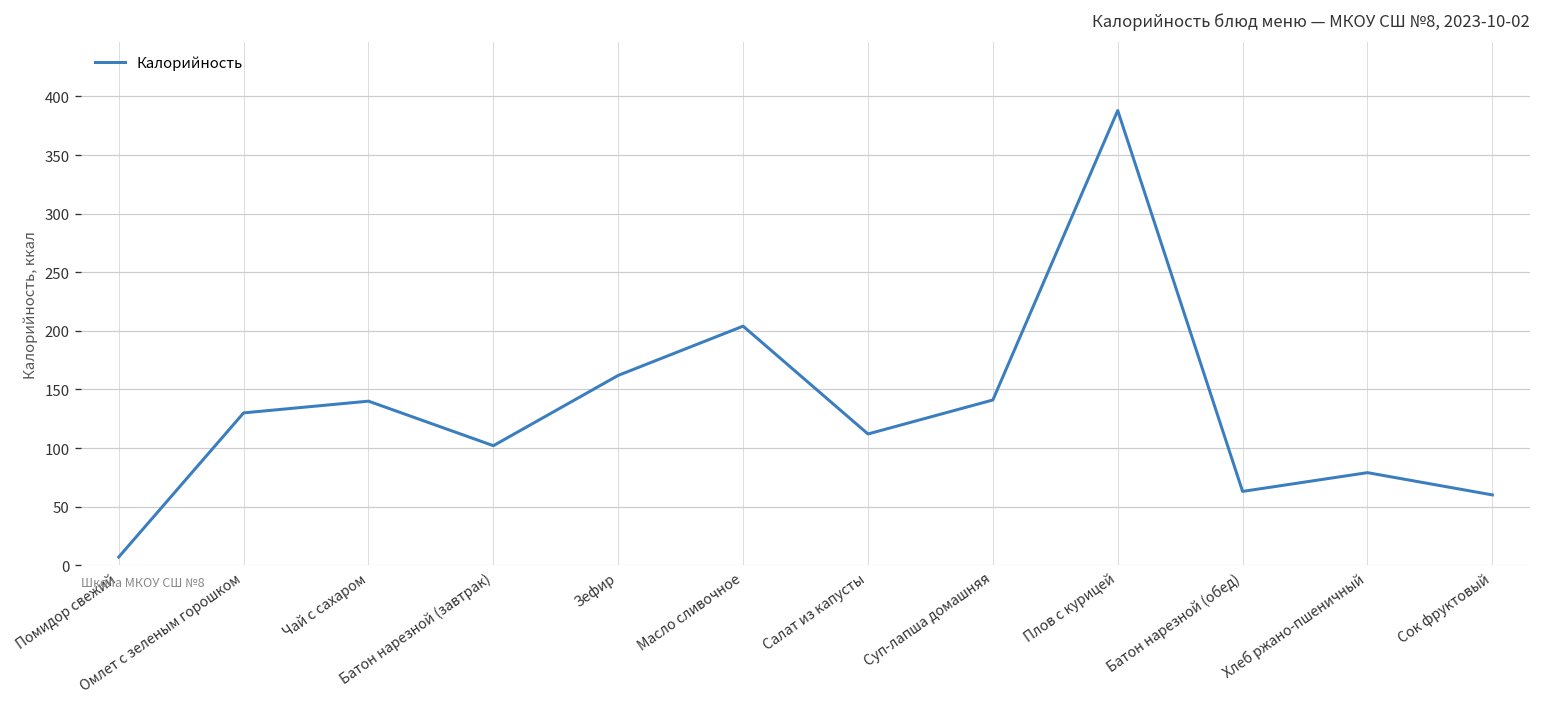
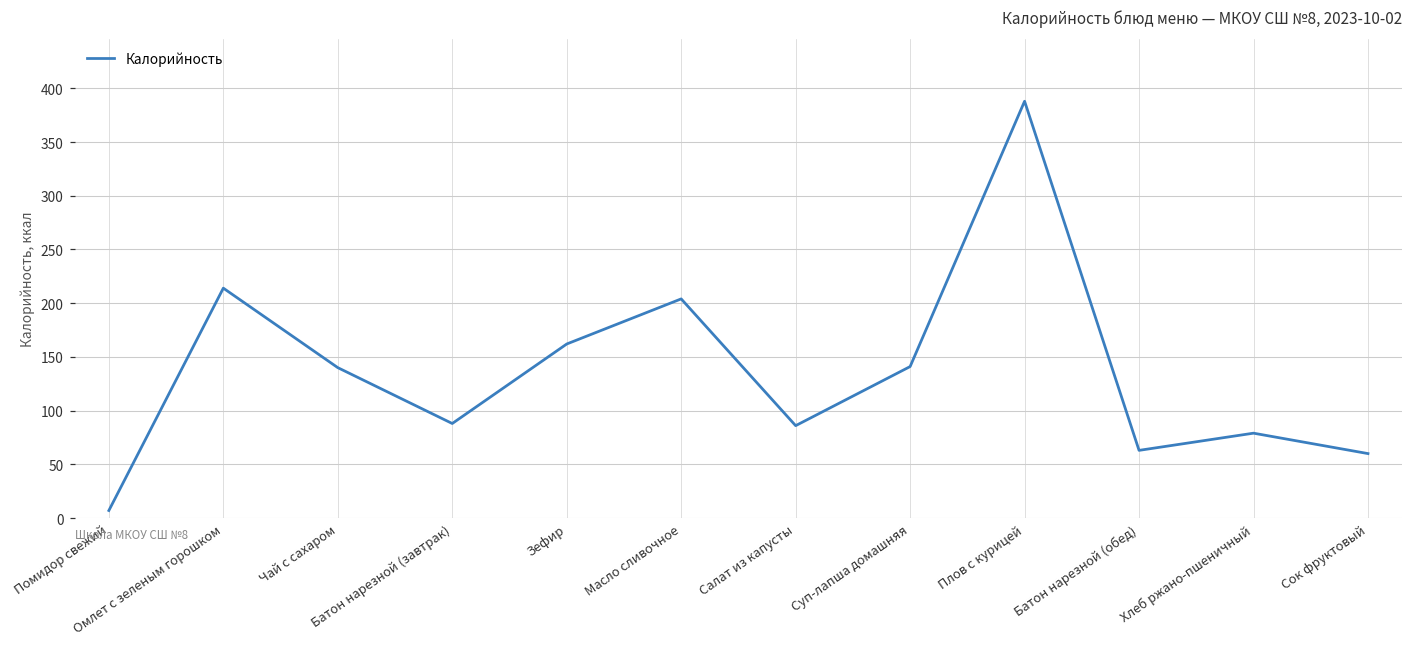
Омлет с зеленым горошком: 130 -> 210
Батон нарезной (завтрак): 100 -> 90
Салат из капусты: 110 -> 90
